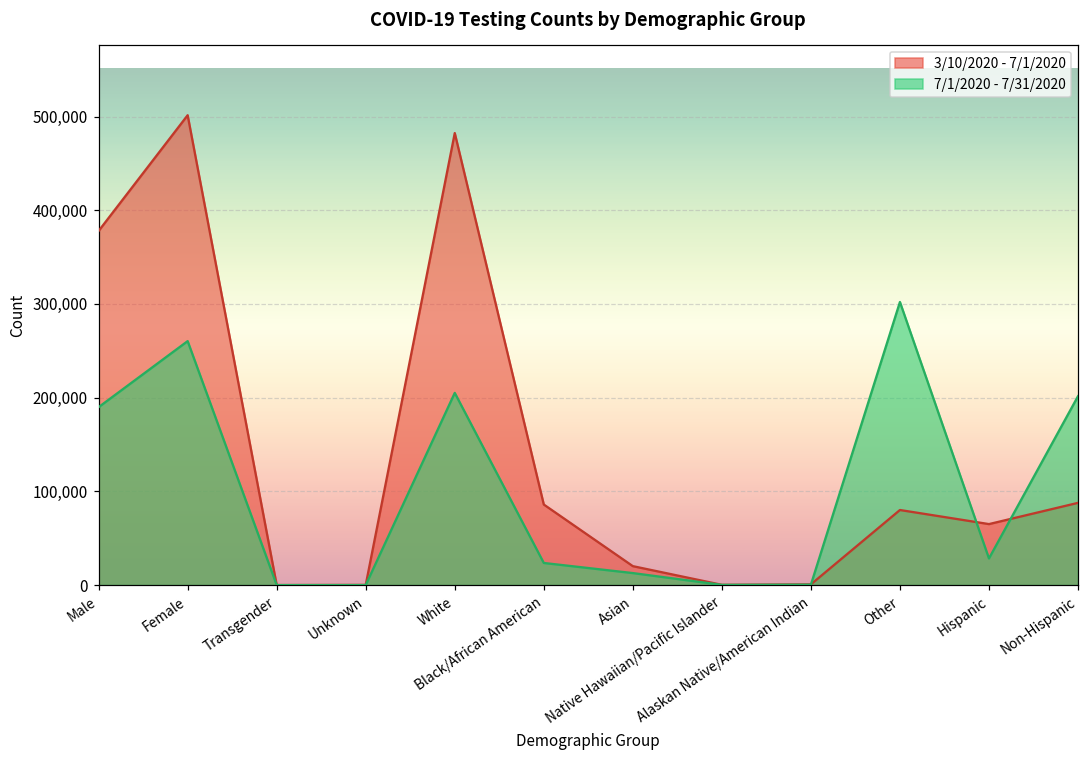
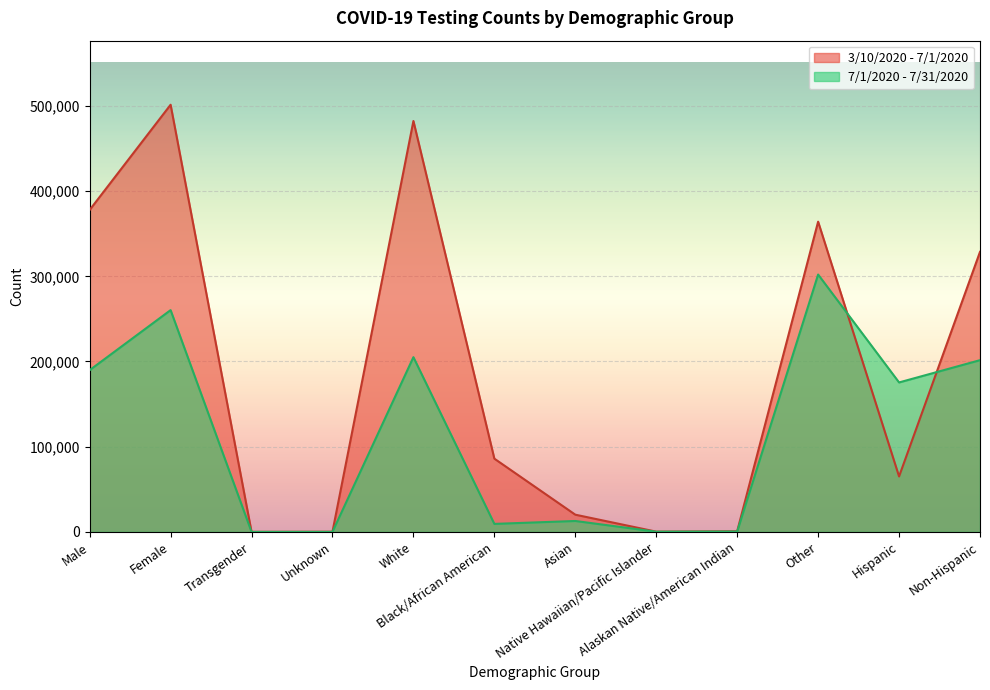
7/1/2020 - 7/31/2020, Black/African American: 20,000 -> 10,000
3/10/2020 - 7/1/2020, Other: 80,000 -> 360,000
7/1/2020 - 7/31/2020, Hispanic: 30,000 -> 180,000
3/10/2020 - 7/1/2020, Non-Hispanic: 90,000 -> 330,000
